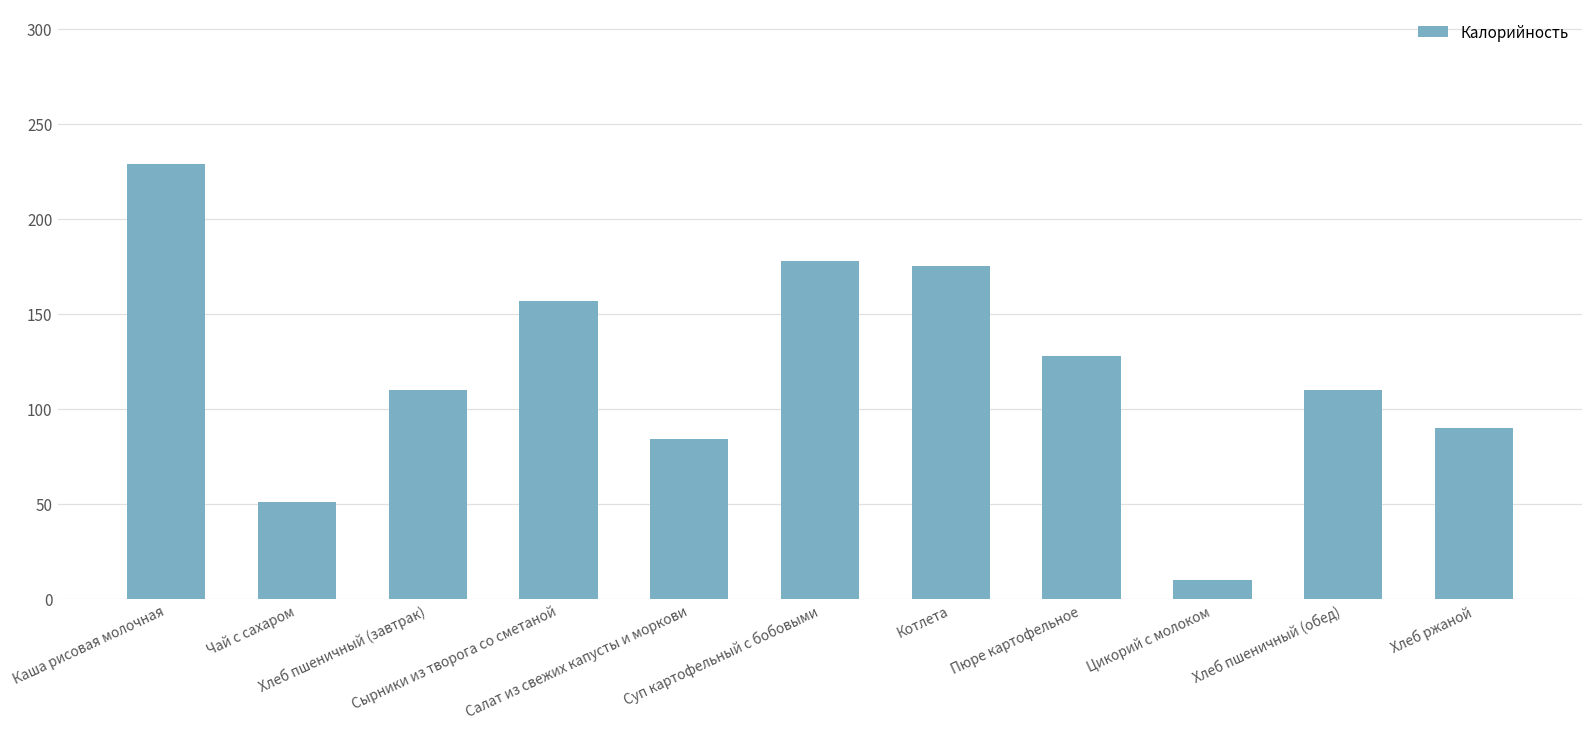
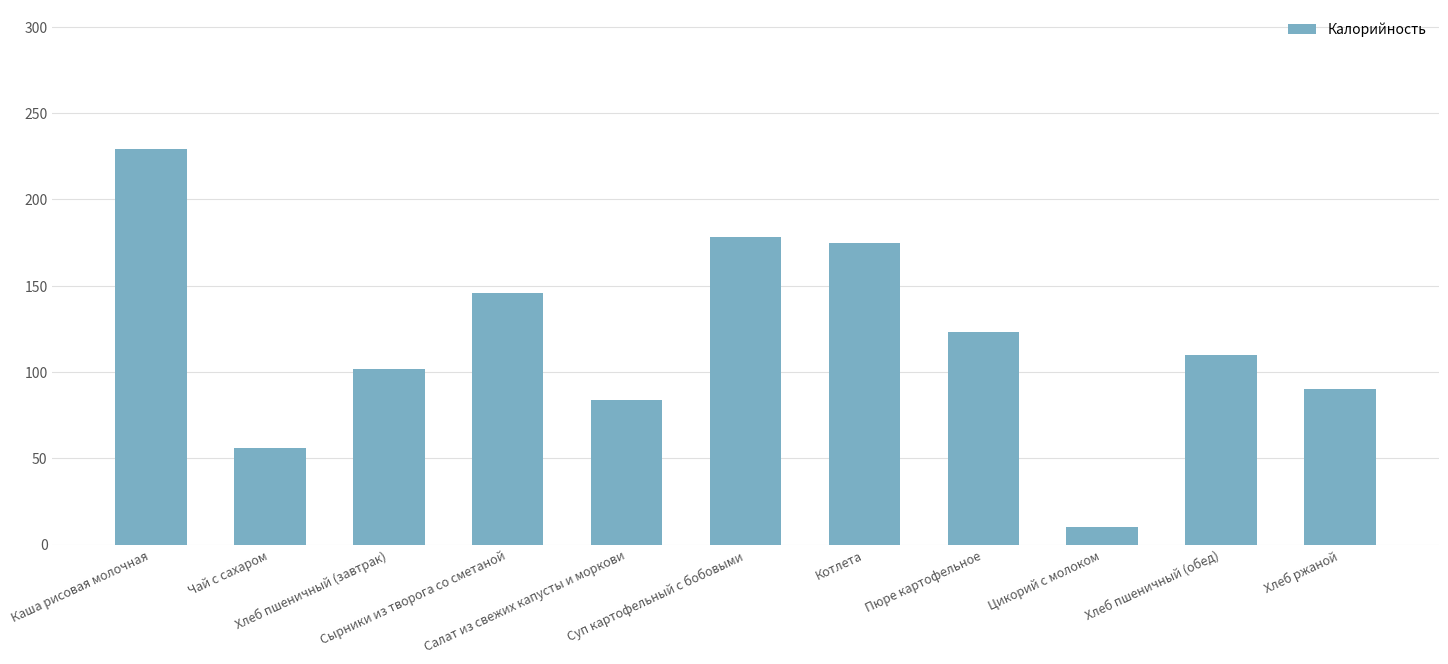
Чай с сахаром: 51 -> 56
Хлеб пшеничный (завтрак): 110 -> 102
Сырники из творога со сметаной: 157 -> 146
Пюре картофельное: 128 -> 123
